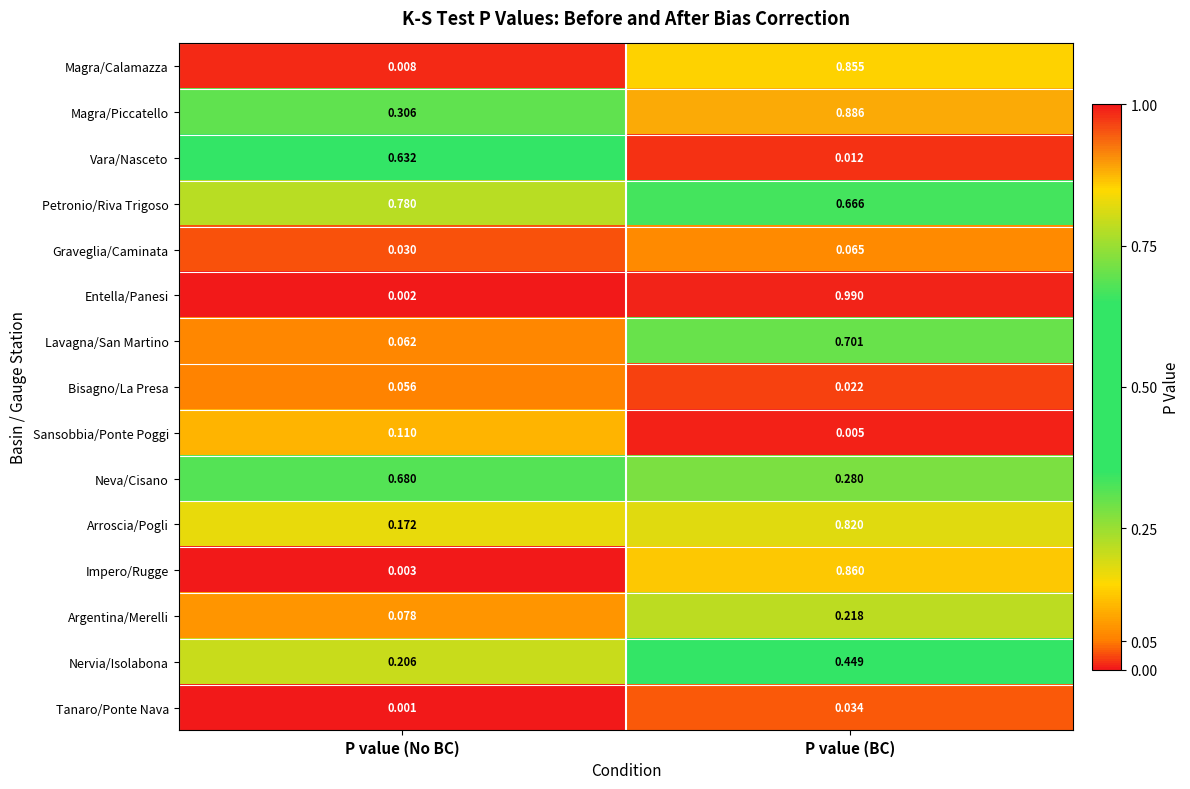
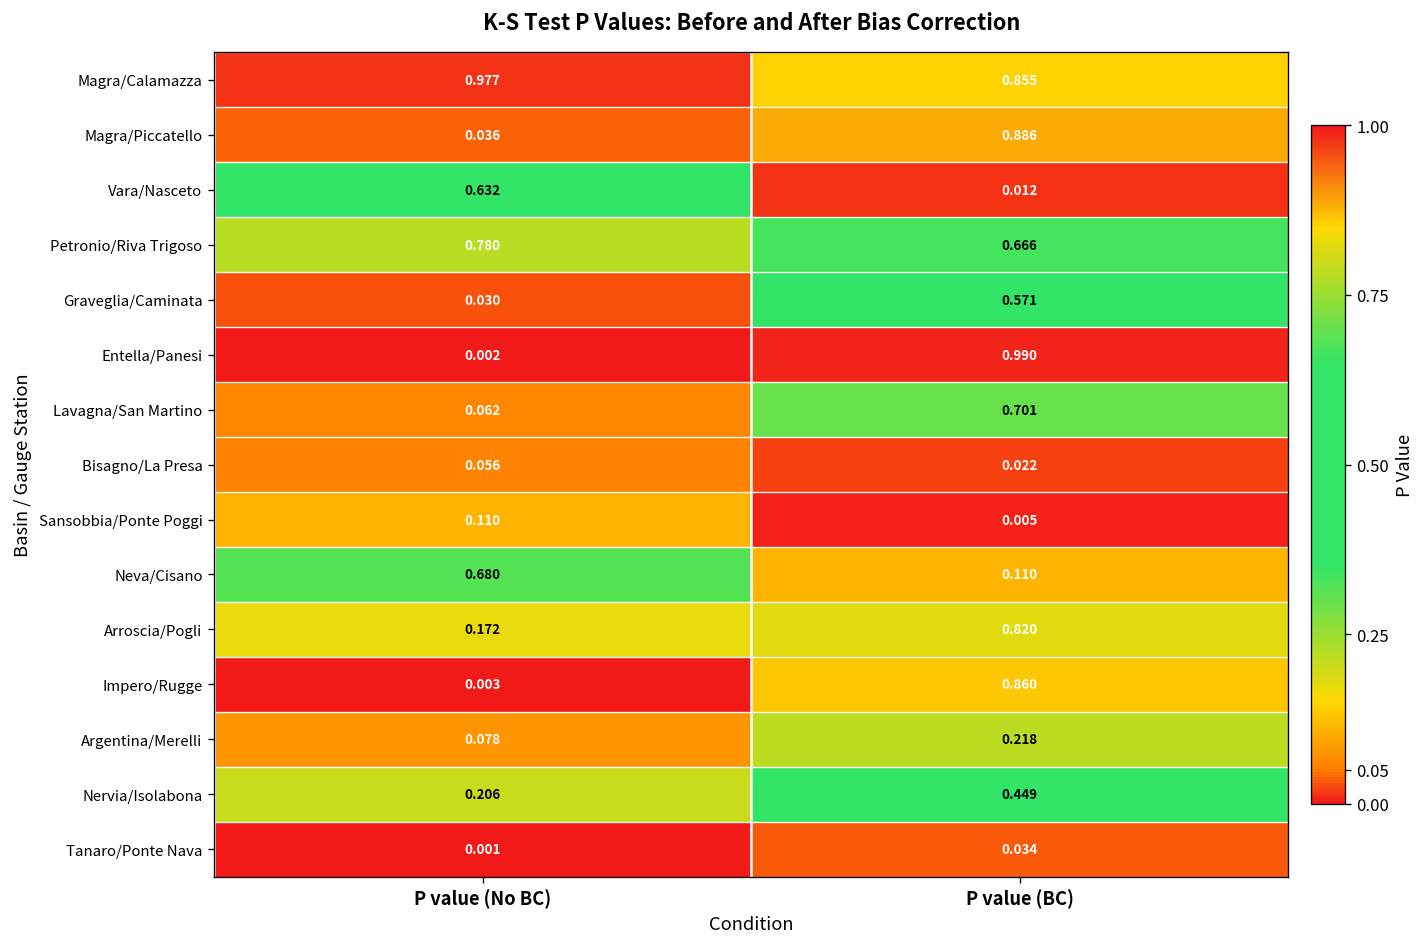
Magra/Calamazza, P value (No BC): 0.008 -> 0.977
Magra/Piccatello, P value (No BC): 0.306 -> 0.036
Graveglia/Caminata, P value (BC): 0.065 -> 0.571
Neva/Cisano, P value (BC): 0.280 -> 0.110
